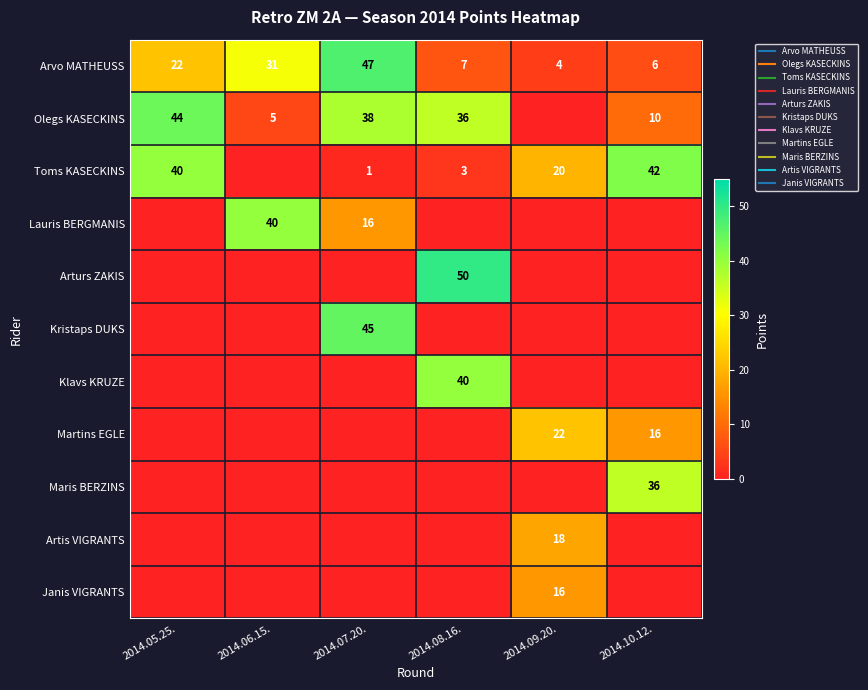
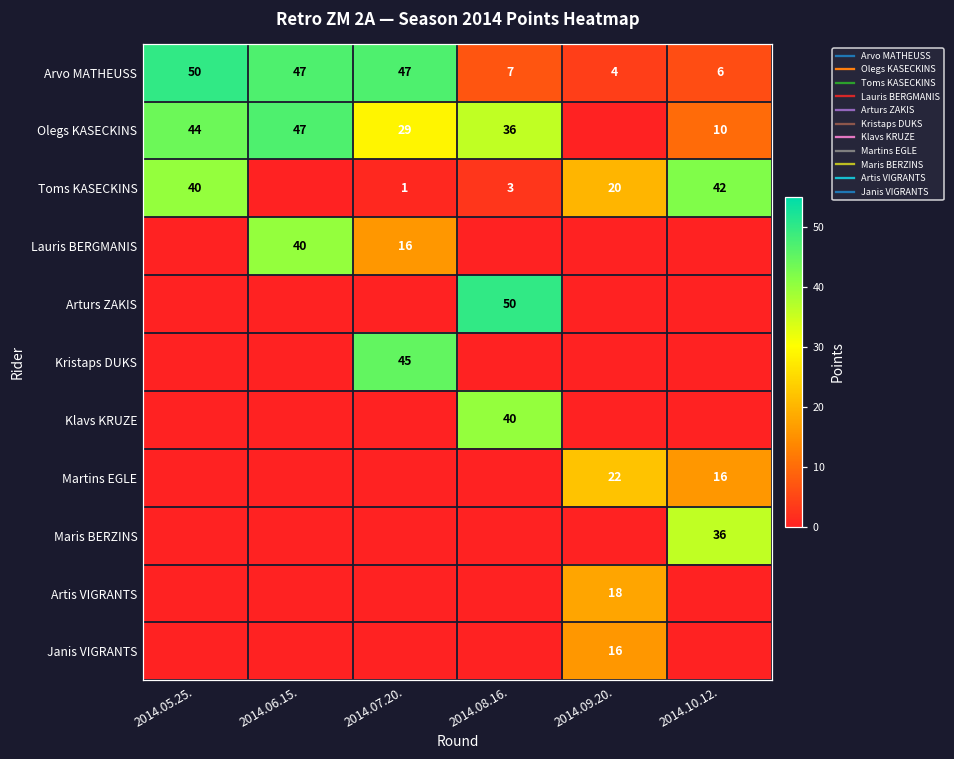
Arvo MATHEUSS, 2014.05.25.: 22 -> 50
Arvo MATHEUSS, 2014.06.15.: 31 -> 47
Olegs KASECKINS, 2014.06.15.: 5 -> 47
Olegs KASECKINS, 2014.07.20.: 38 -> 29
